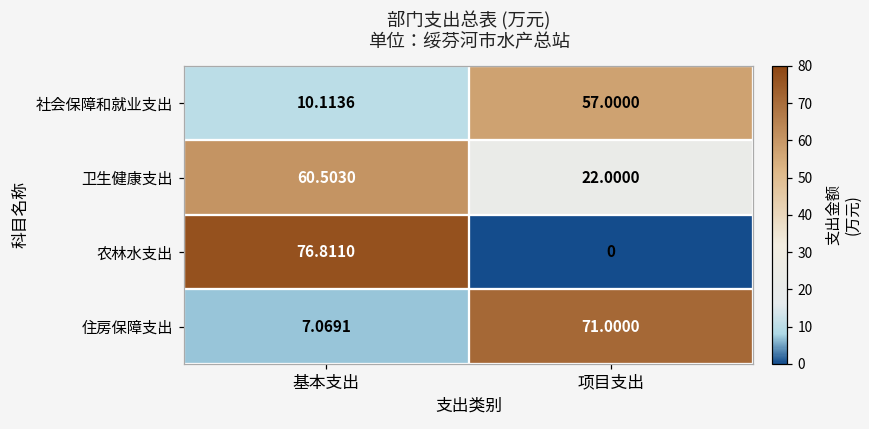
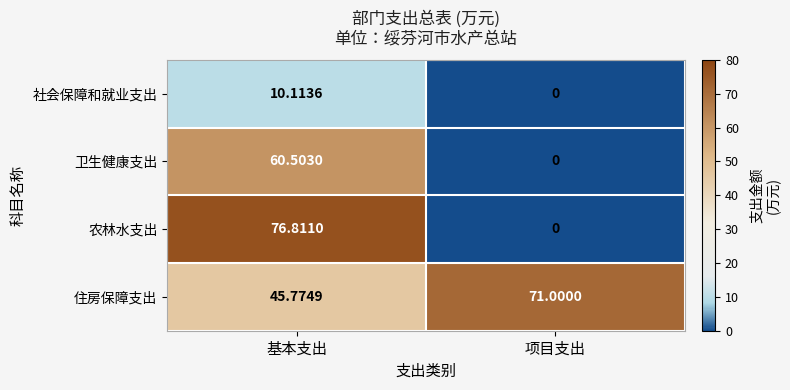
社会保障和就业支出, 项目支出: 57.0000 -> 0
卫生健康支出, 项目支出: 22.0000 -> 0
住房保障支出, 基本支出: 7.0691 -> 45.7749
